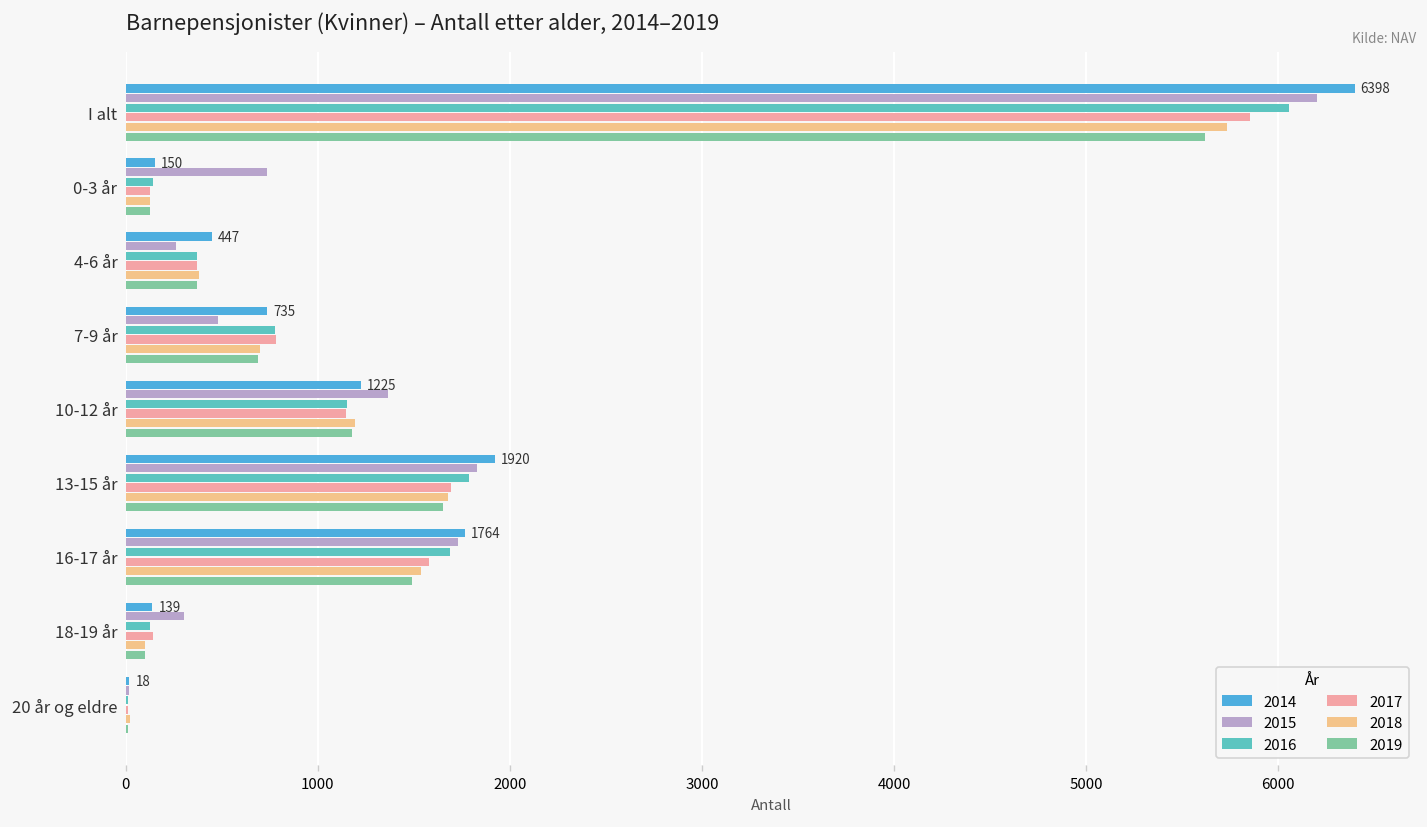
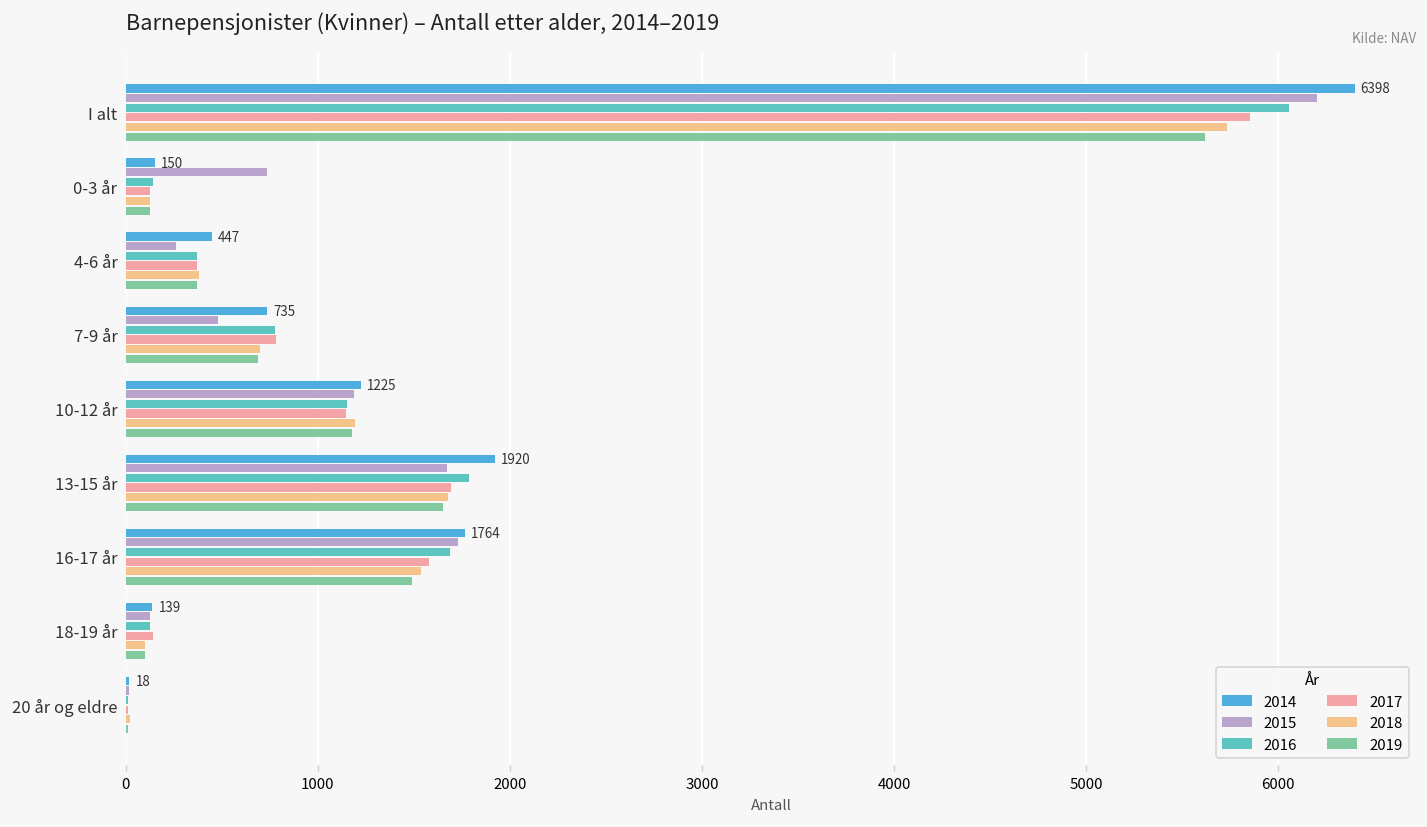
2015, 10-12 år: 1360 -> 1190
2015, 13-15 år: 1830 -> 1670
2015, 18-19 år: 310 -> 120
